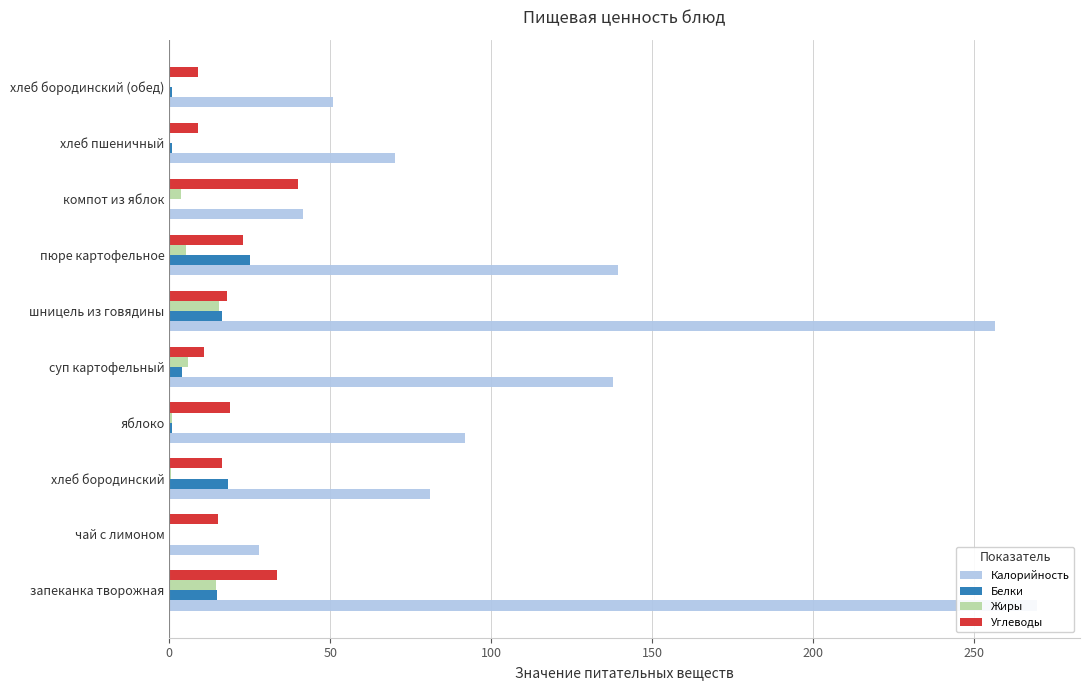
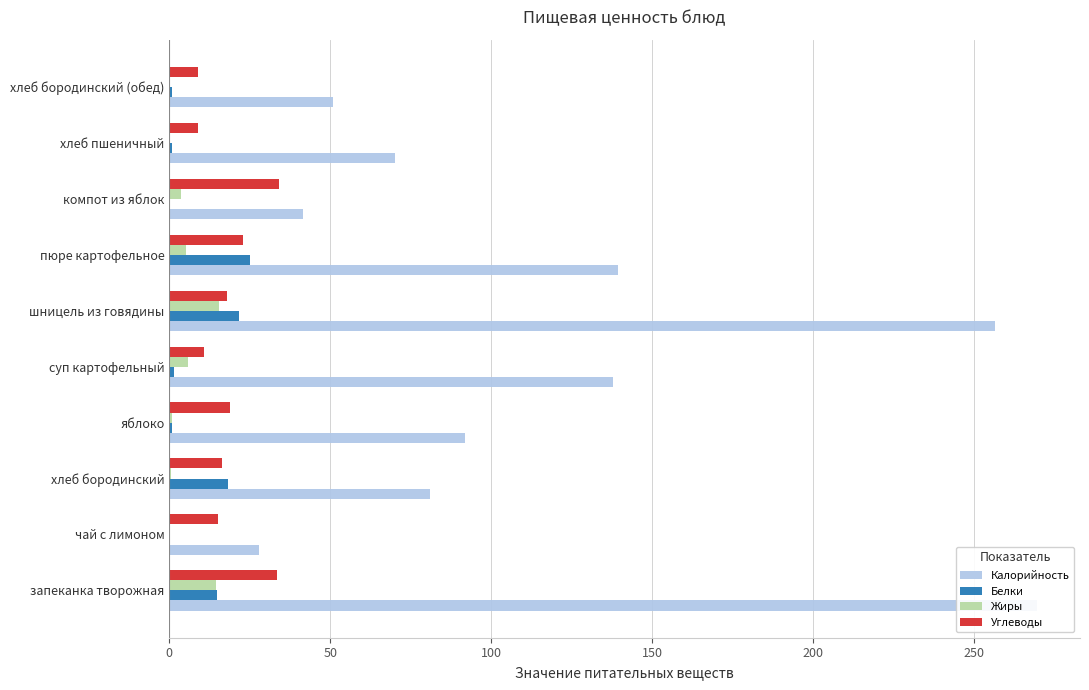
Углеводы, компот из яблок: 40 -> 34
Белки, шницель из говядины: 16 -> 22
Белки, суп картофельный: 4 -> 2
